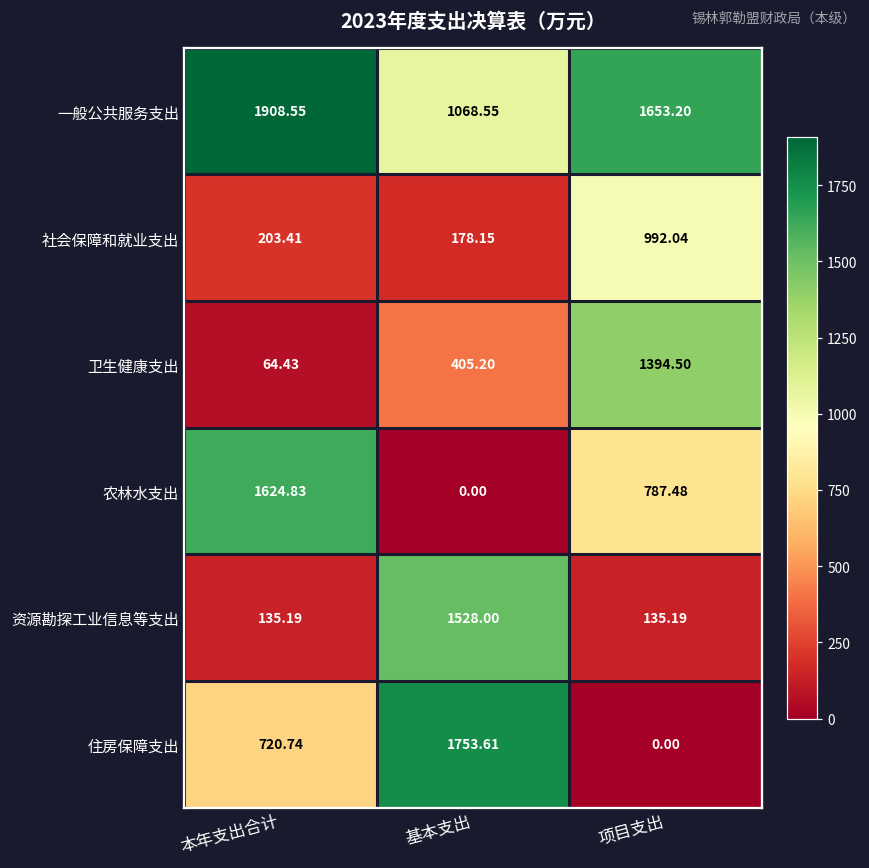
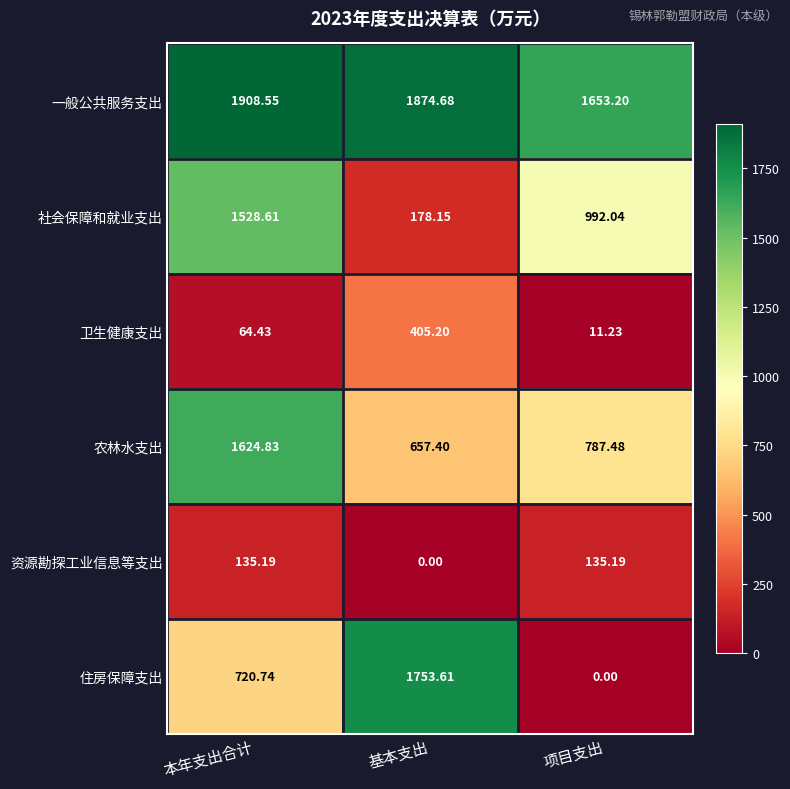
一般公共服务支出, 基本支出: 1068.55 -> 1874.68
社会保障和就业支出, 本年支出合计: 203.41 -> 1528.61
卫生健康支出, 项目支出: 1394.50 -> 11.23
农林水支出, 基本支出: 0.00 -> 657.40
资源勘探工业信息等支出, 基本支出: 1528.00 -> 0.00
